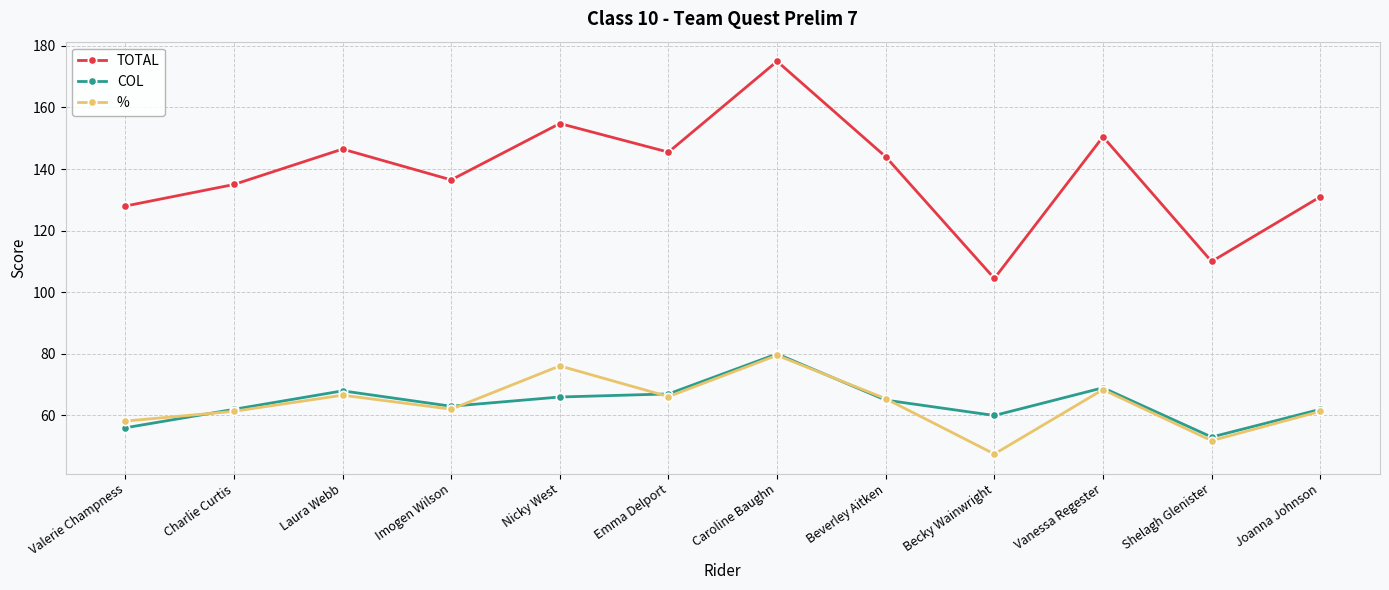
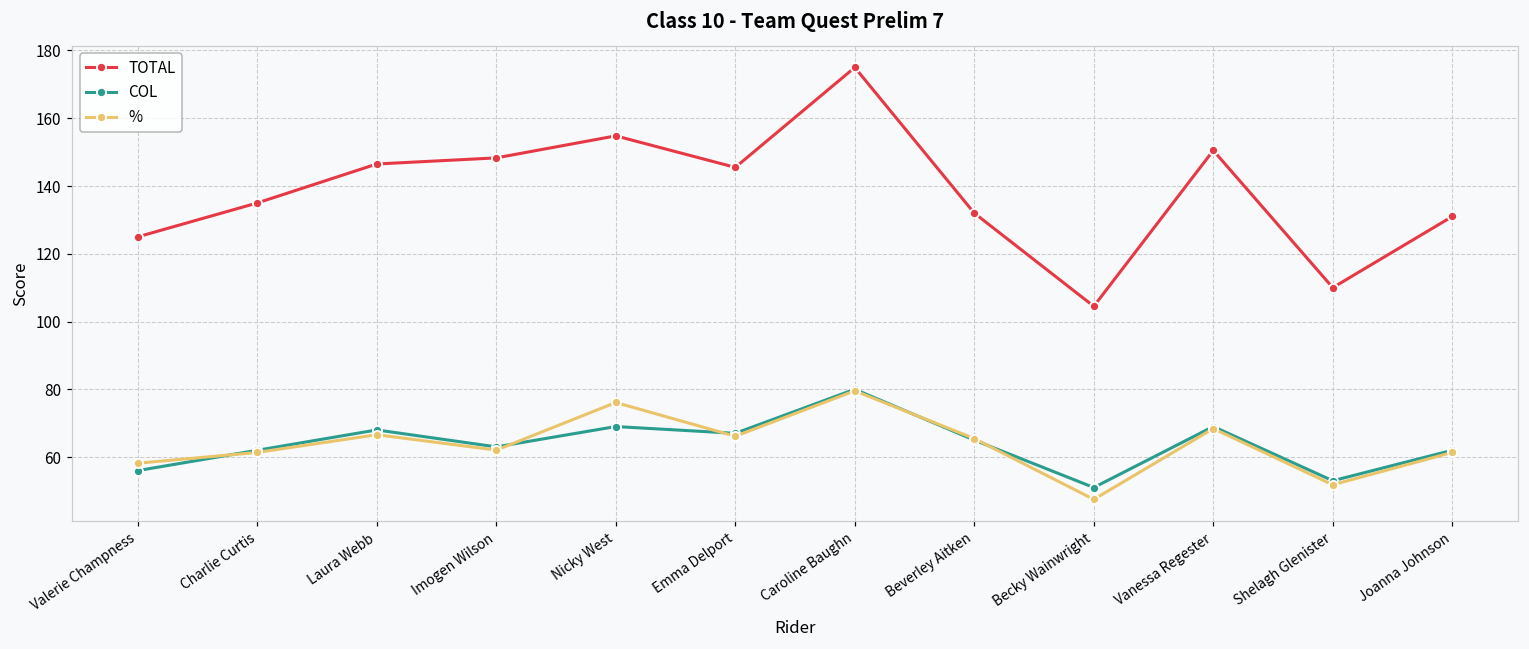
TOTAL, Valerie Champness: 128 -> 125
TOTAL, Imogen Wilson: 137 -> 148
COL, Nicky West: 66 -> 69
TOTAL, Beverley Aitken: 144 -> 132
COL, Becky Wainwright: 60 -> 51
